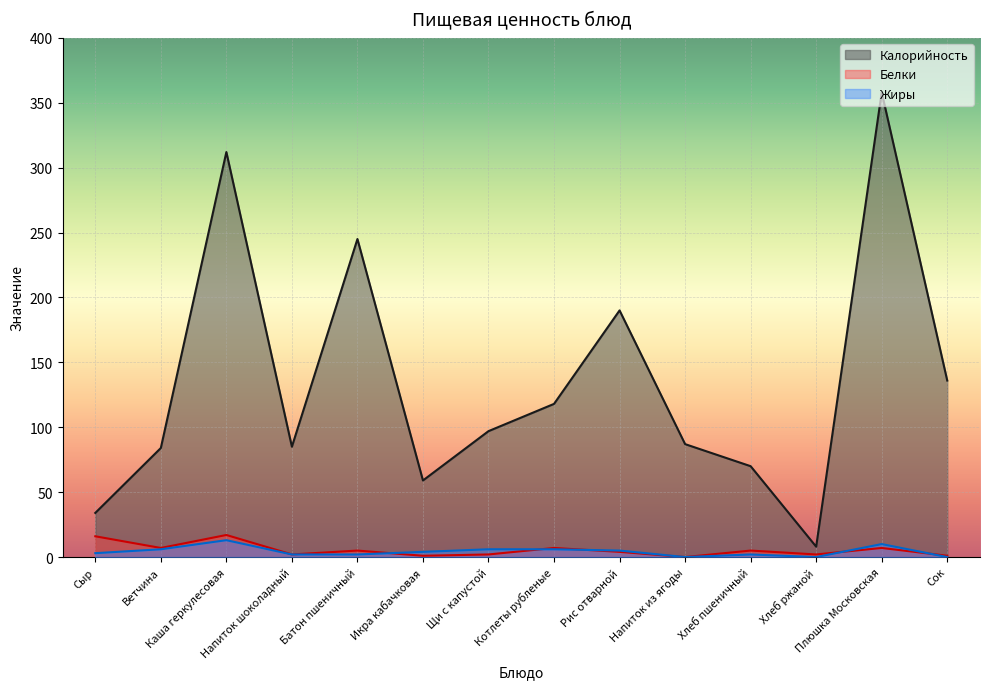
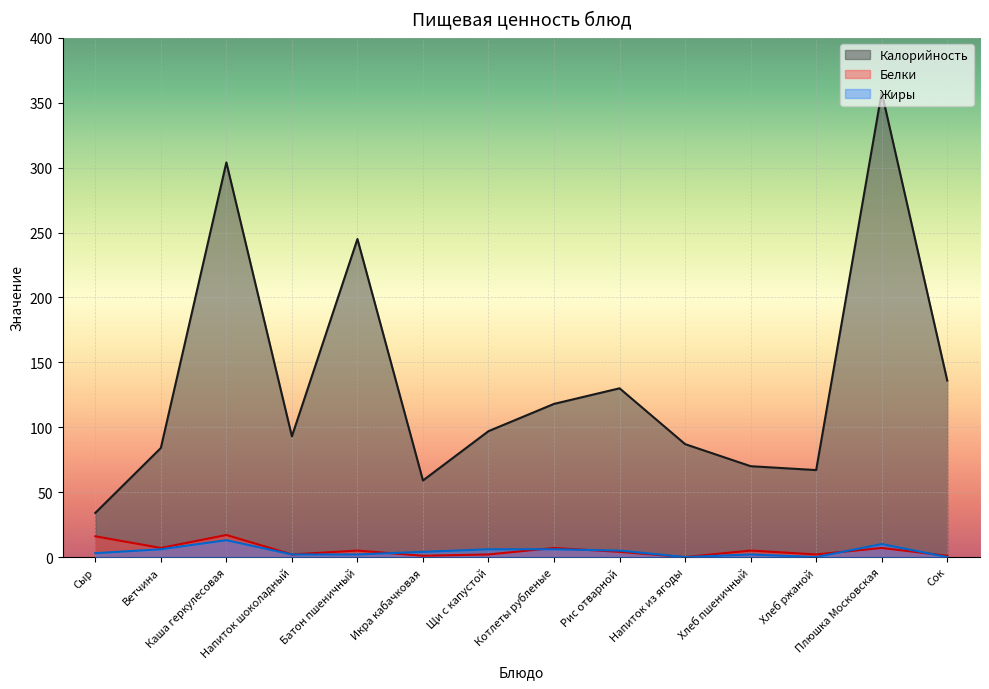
Калорийность, Каша геркулесовая: 312 -> 304
Калорийность, Напиток шоколадный: 85 -> 93
Калорийность, Рис отварной: 190 -> 130
Калорийность, Хлеб ржаной: 8 -> 67
